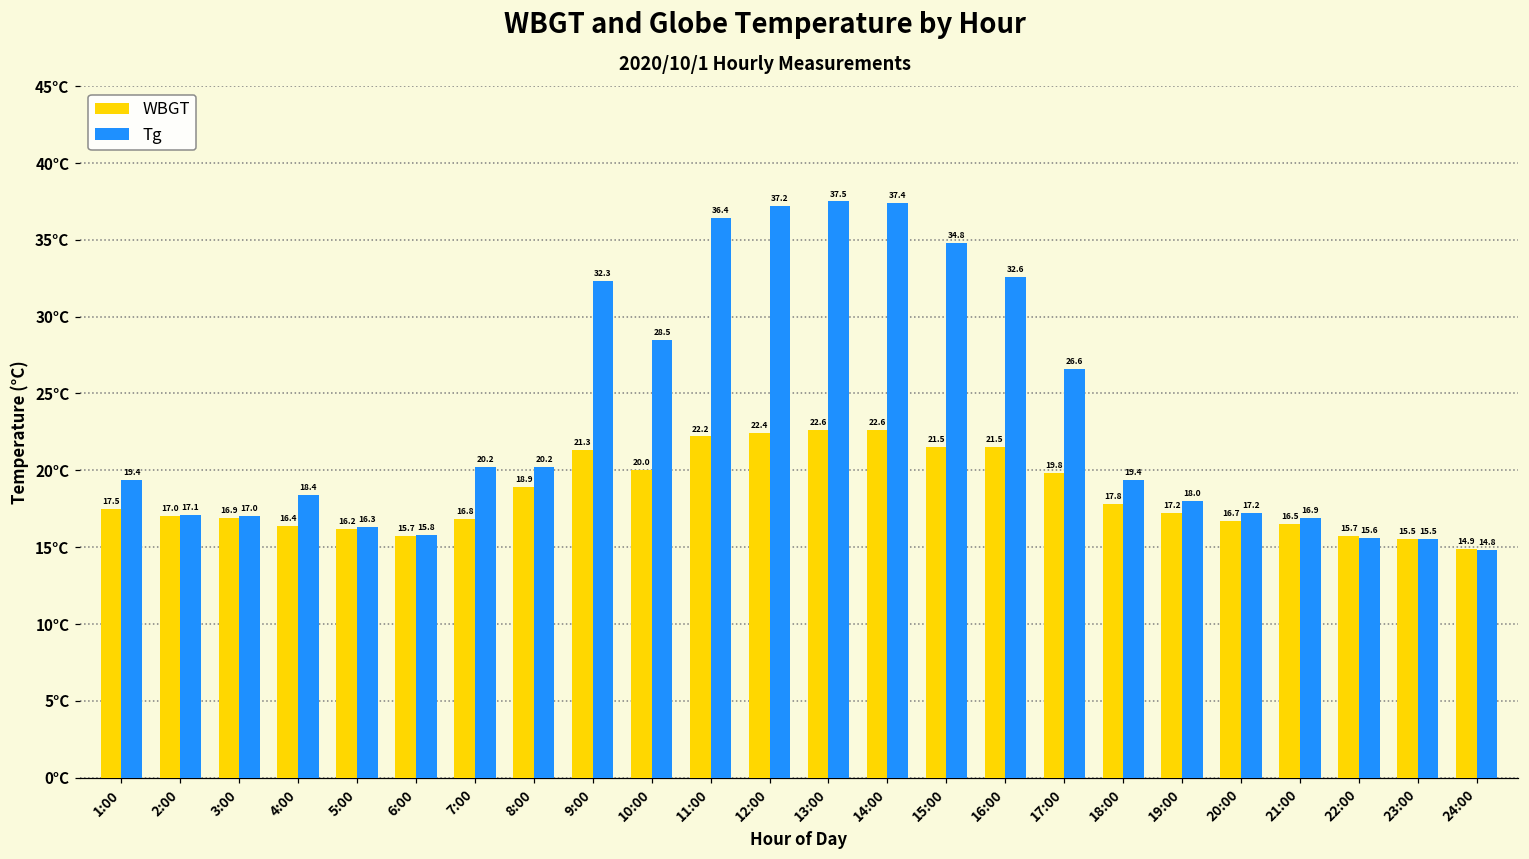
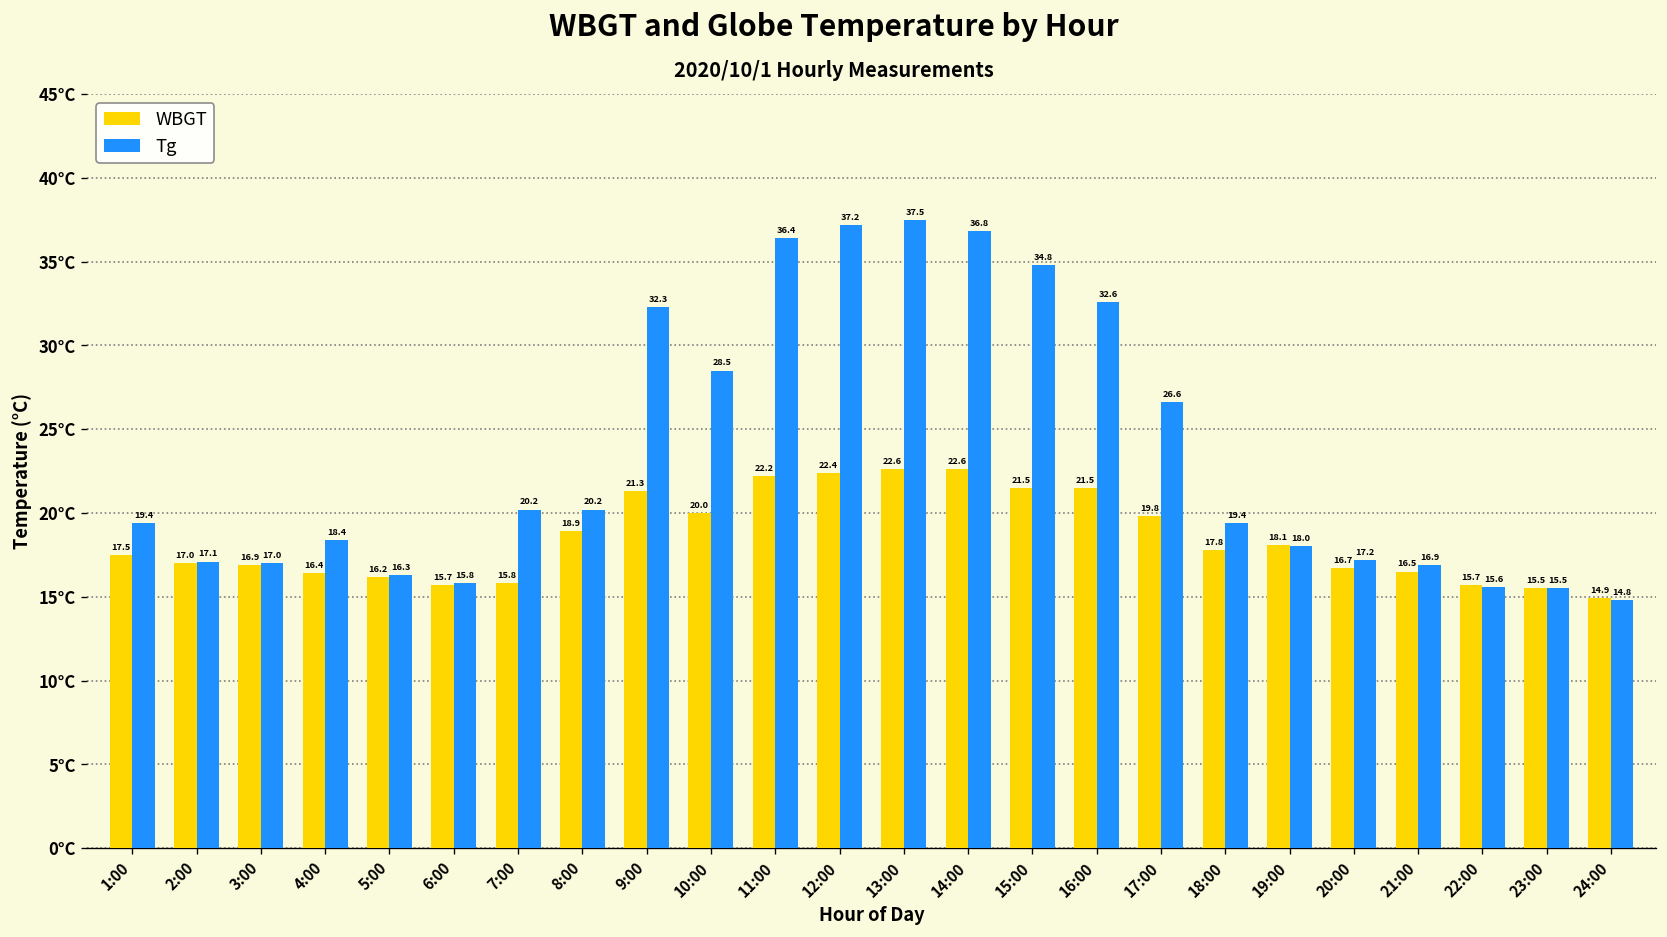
WBGT, 7:00: 16.8 -> 15.8
Tg, 14:00: 37.4 -> 36.8
WBGT, 19:00: 17.2 -> 18.1
